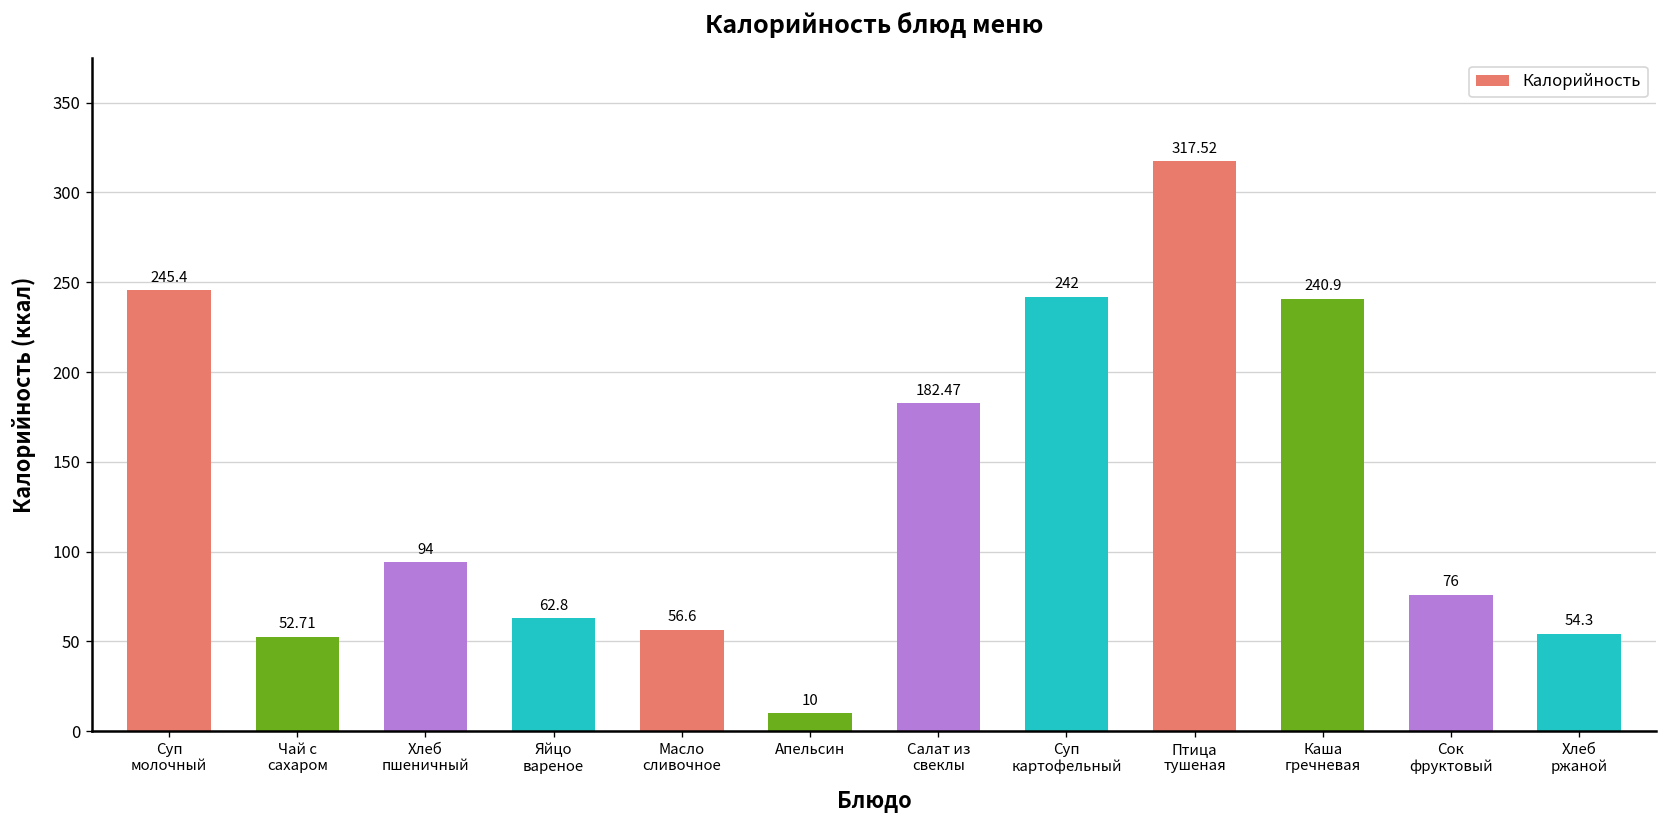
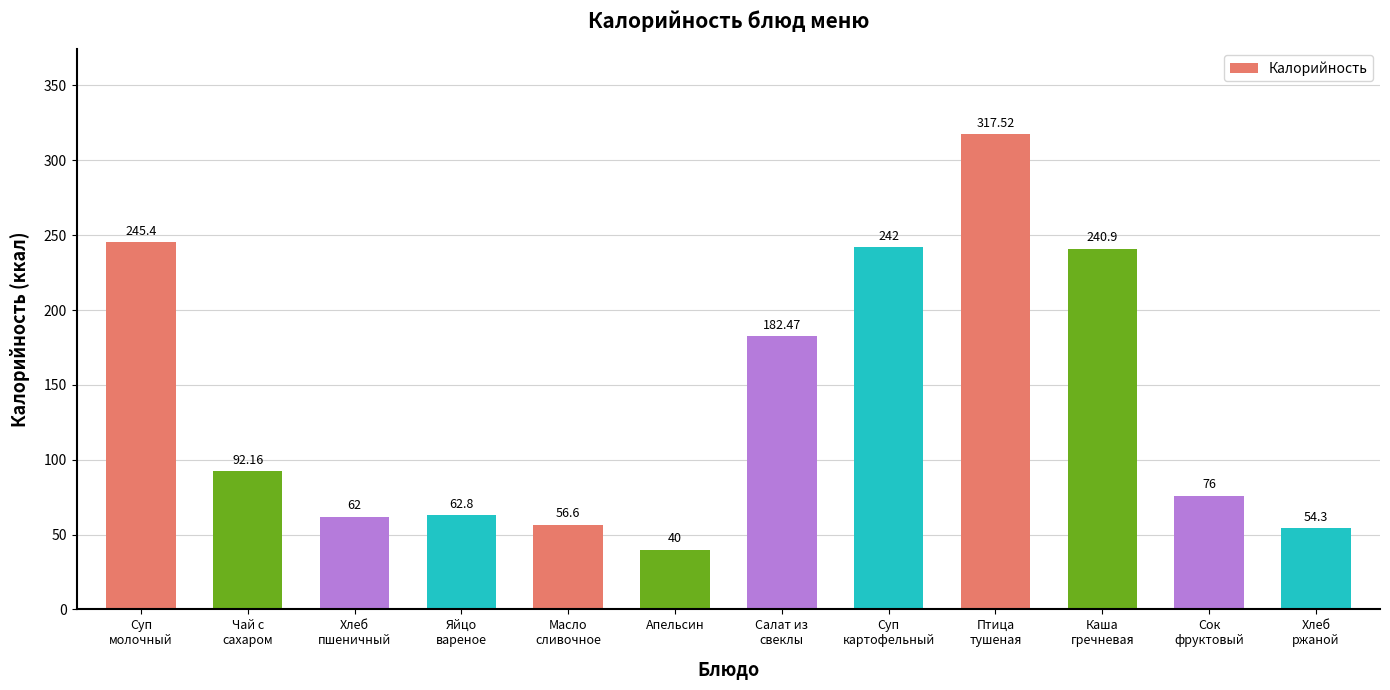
Чай с сахаром: 52.71 -> 92.16
Хлеб пшеничный: 94 -> 62
Апельсин: 10 -> 40
